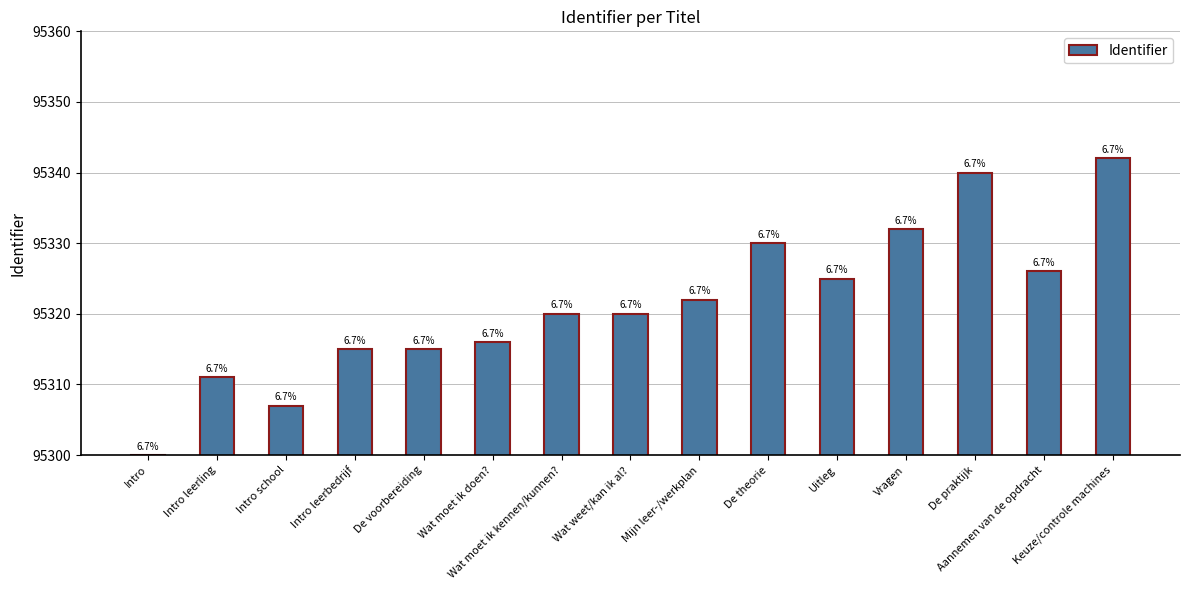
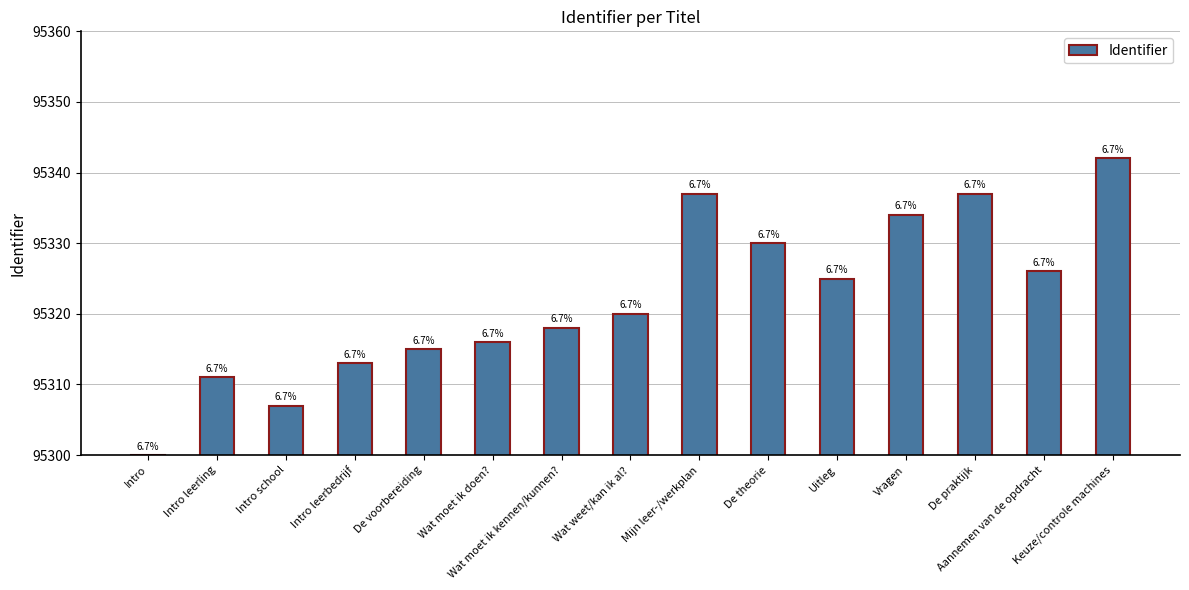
Intro leerbedrijf: 95315 -> 95313
Wat moet ik kennen/kunnen?: 95320 -> 95318
Mijn leer-/werkplan: 95322 -> 95337
Vragen: 95332 -> 95334
De praktijk: 95340 -> 95337
